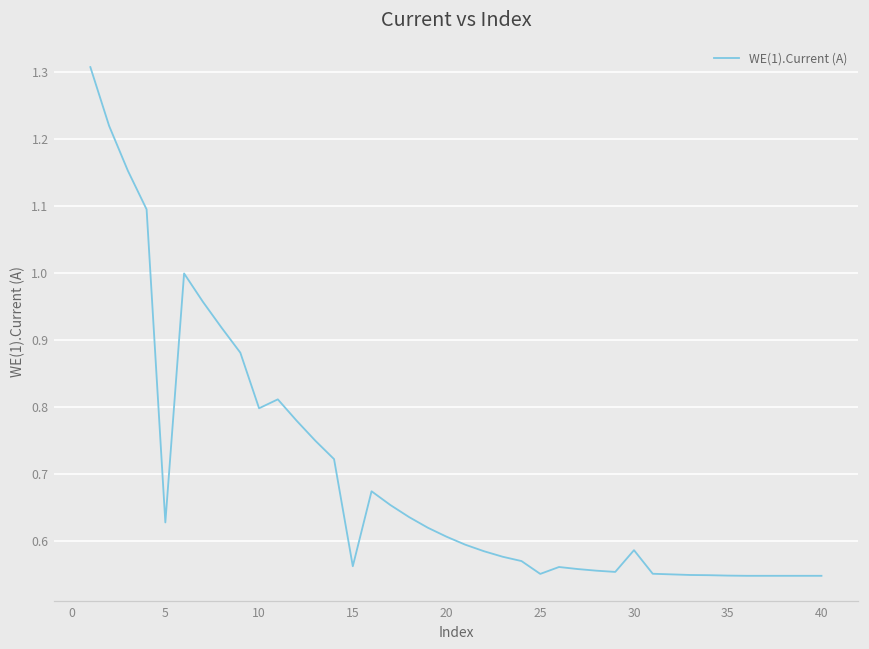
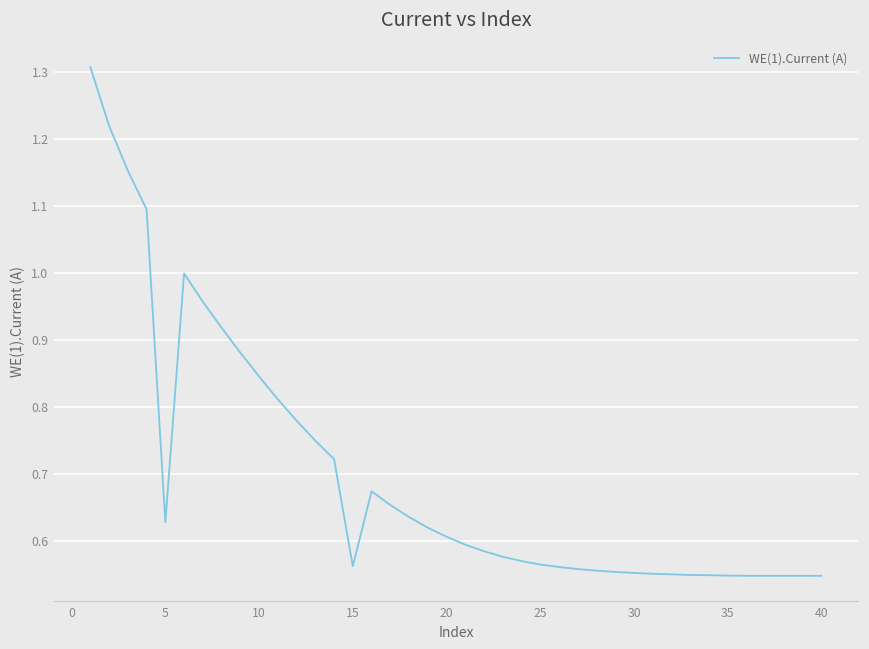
10: 0.80 -> 0.85
25: 0.55 -> 0.57
30: 0.59 -> 0.55
